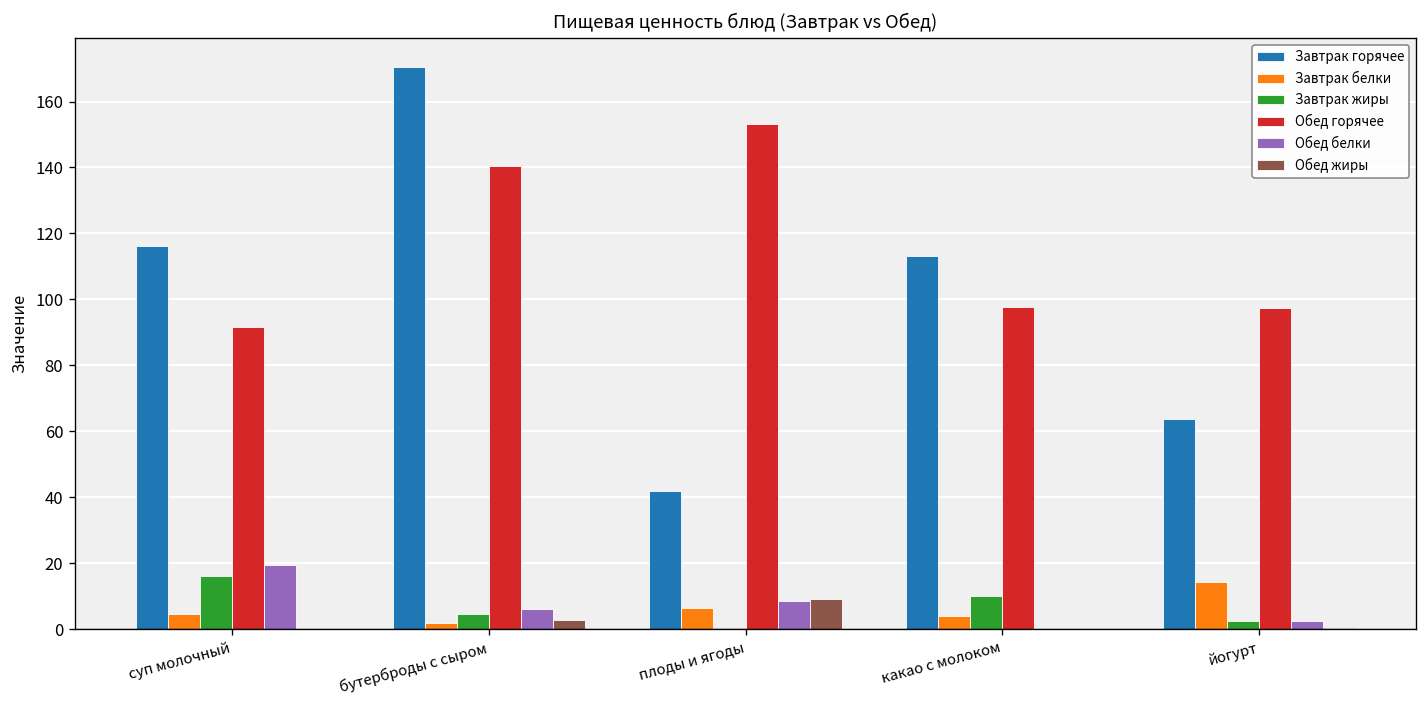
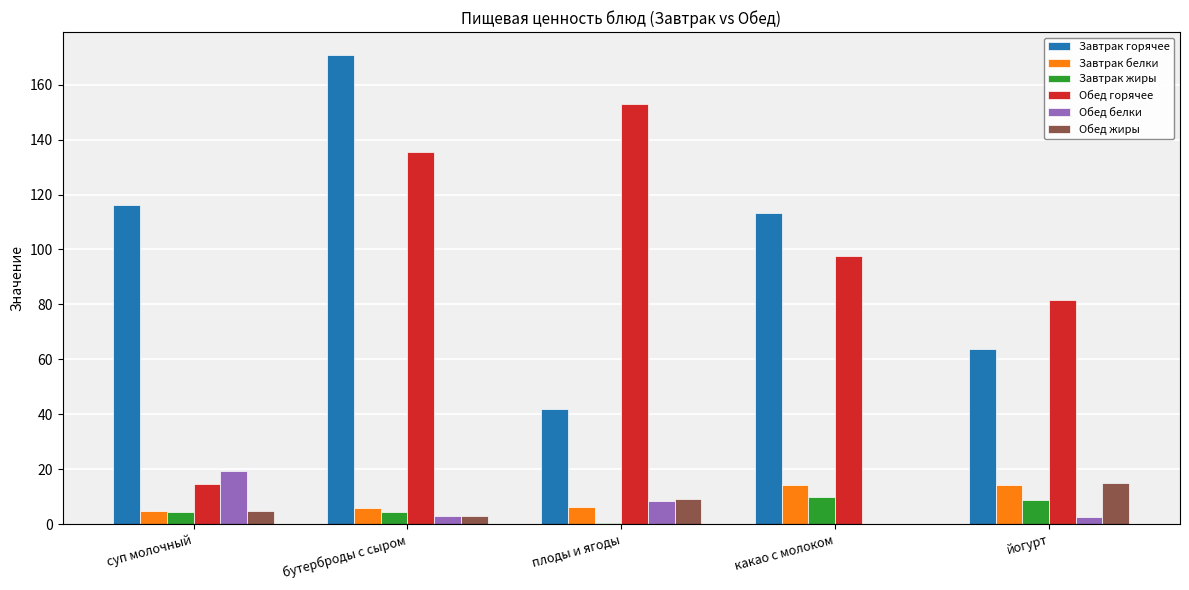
Завтрак жиры, суп молочный: 16 -> 4
Обед горячее, суп молочный: 92 -> 15
Обед жиры, суп молочный: 0 -> 5
Завтрак белки, бутерброды с сыром: 2 -> 6
Обед горячее, бутерброды с сыром: 141 -> 135
Обед белки, бутерброды с сыром: 6 -> 3
Завтрак белки, какао с молоком: 4 -> 14
Завтрак жиры, йогурт: 2 -> 9
Обед горячее, йогурт: 97 -> 82
Обед жиры, йогурт: 0 -> 15
